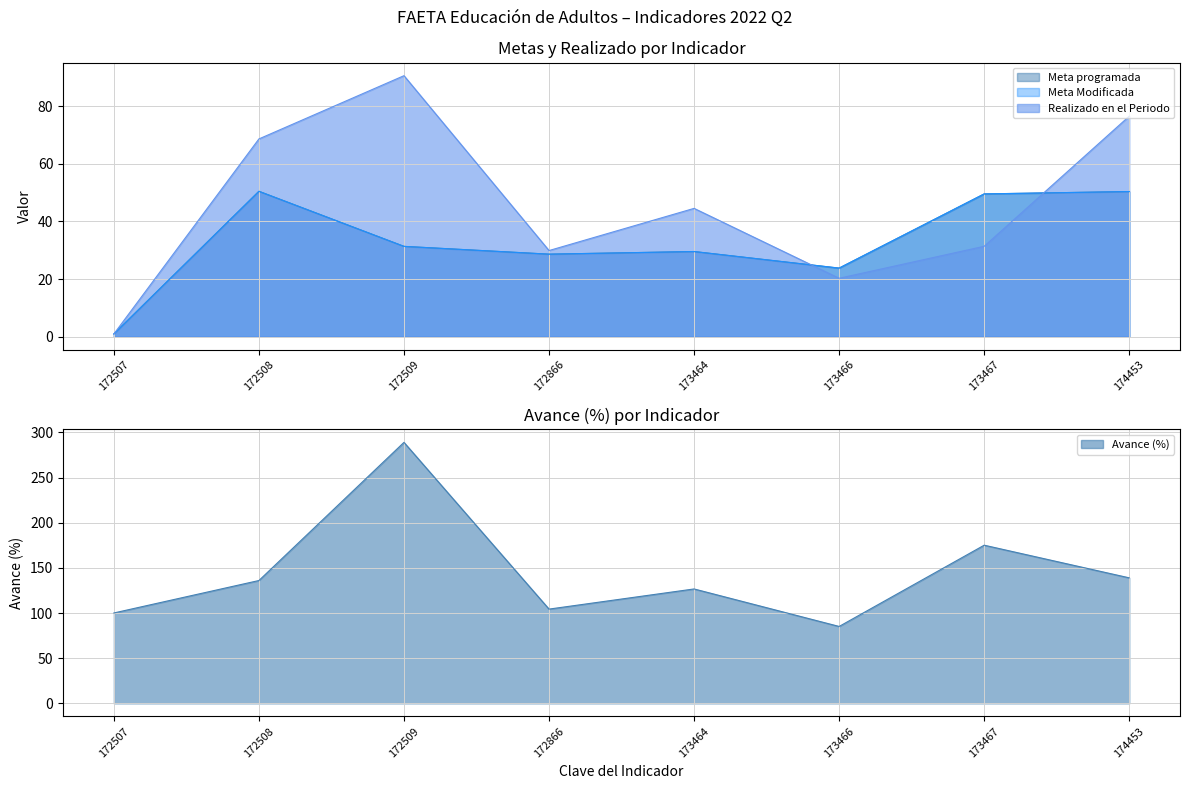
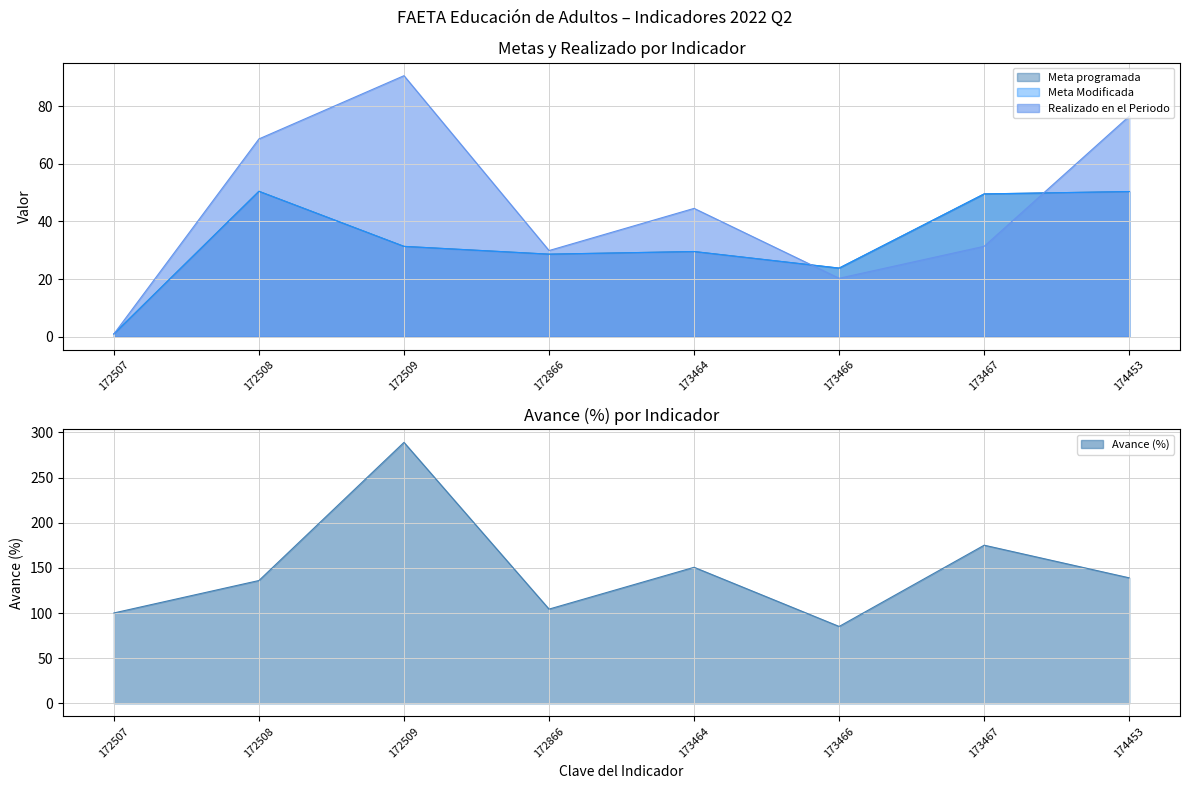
Avance (%) por Indicador, 173464: 130 -> 150
